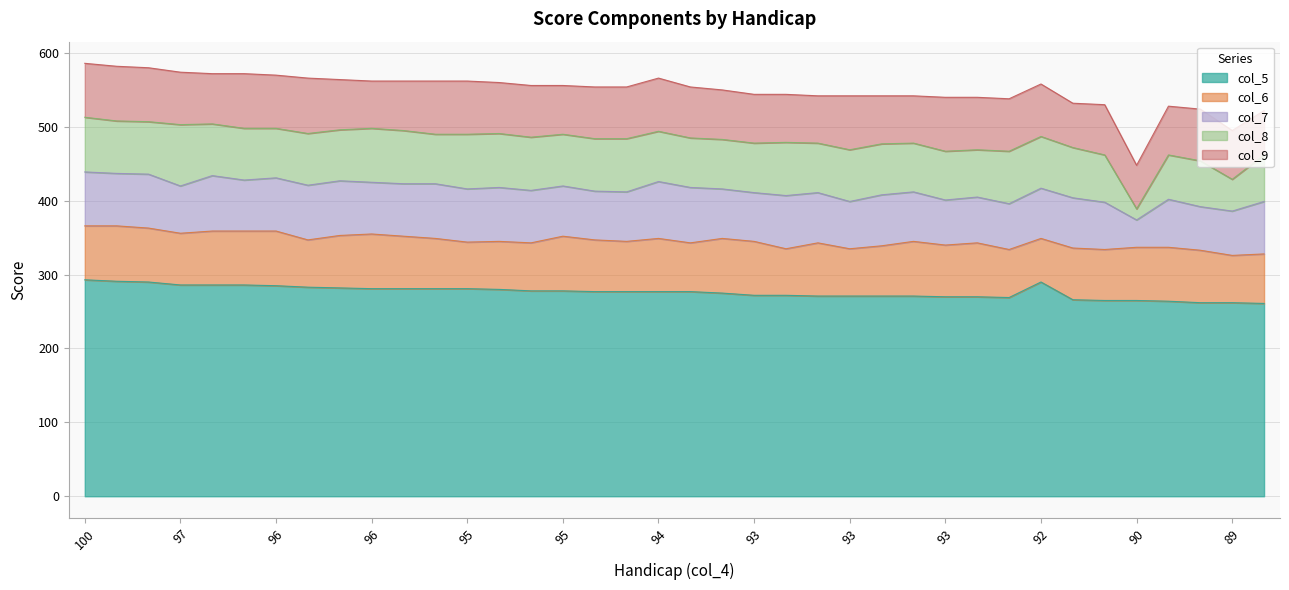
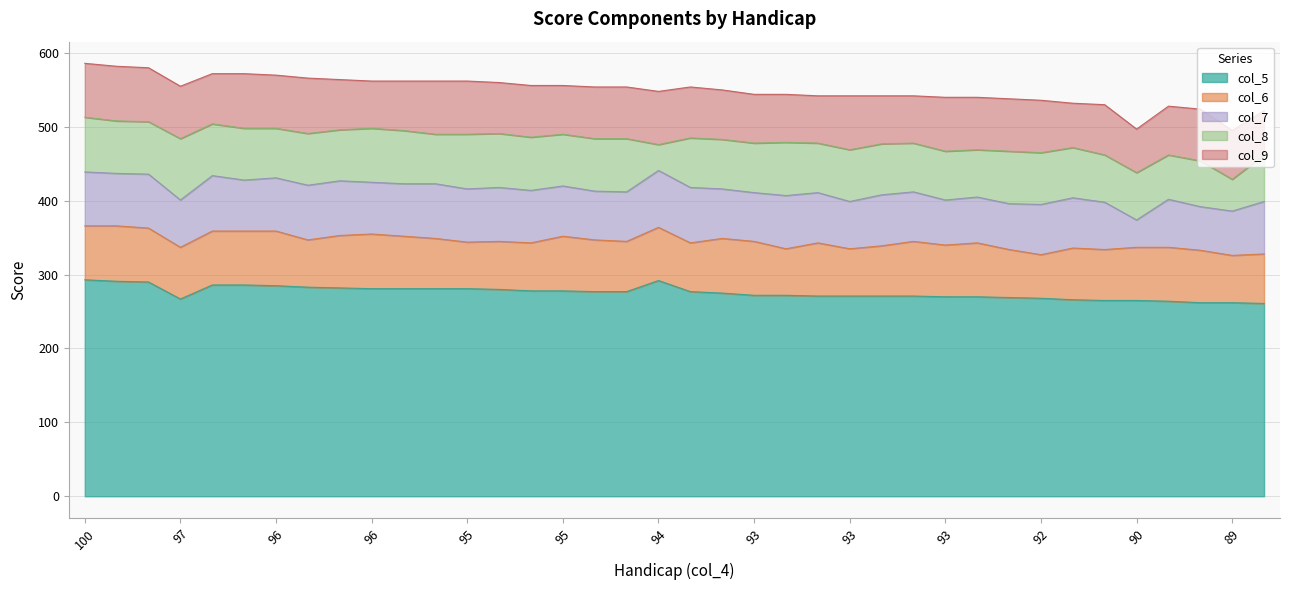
col_5, 97: 290 -> 270
col_5, 94: 280 -> 290
col_8, 94: 70 -> 40
col_5, 92: 290 -> 270
col_8, 90: 20 -> 60
